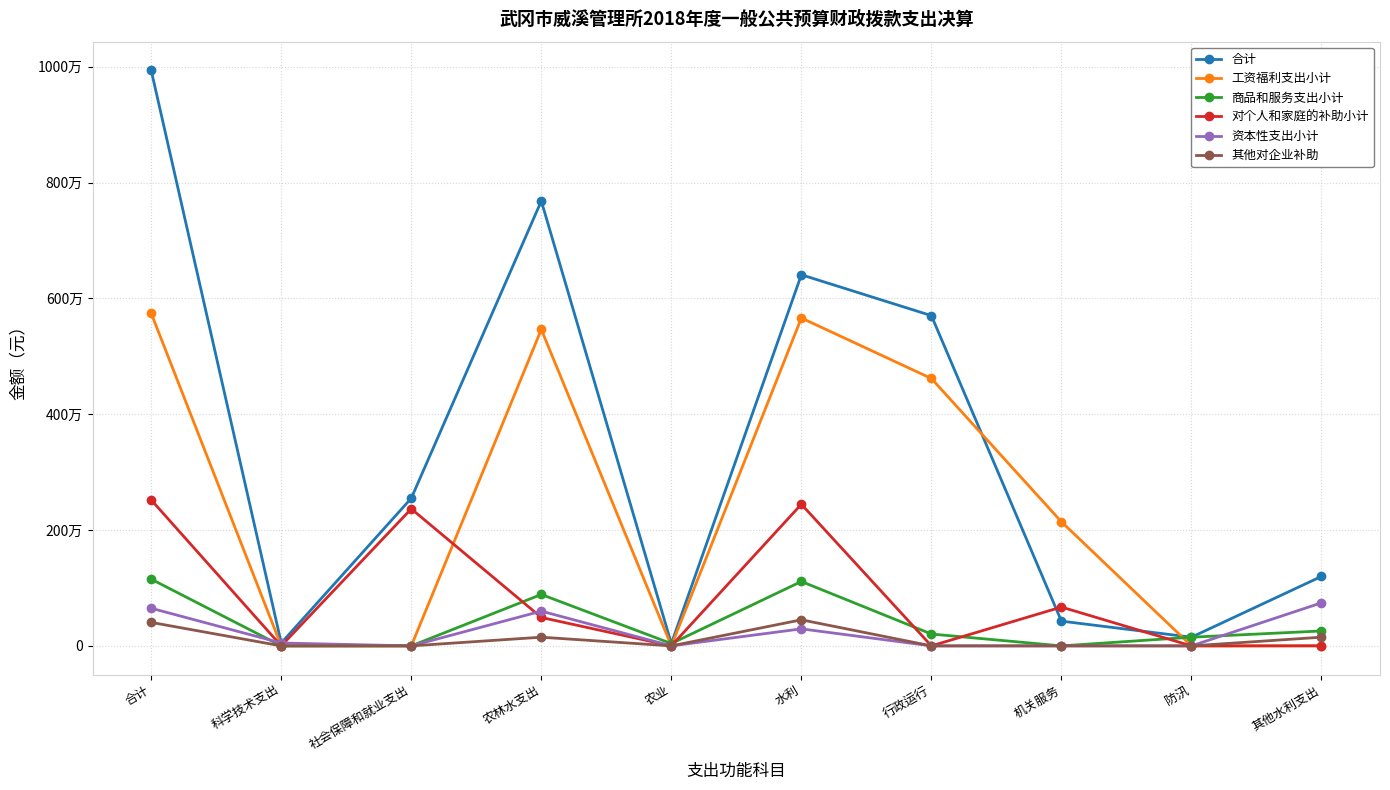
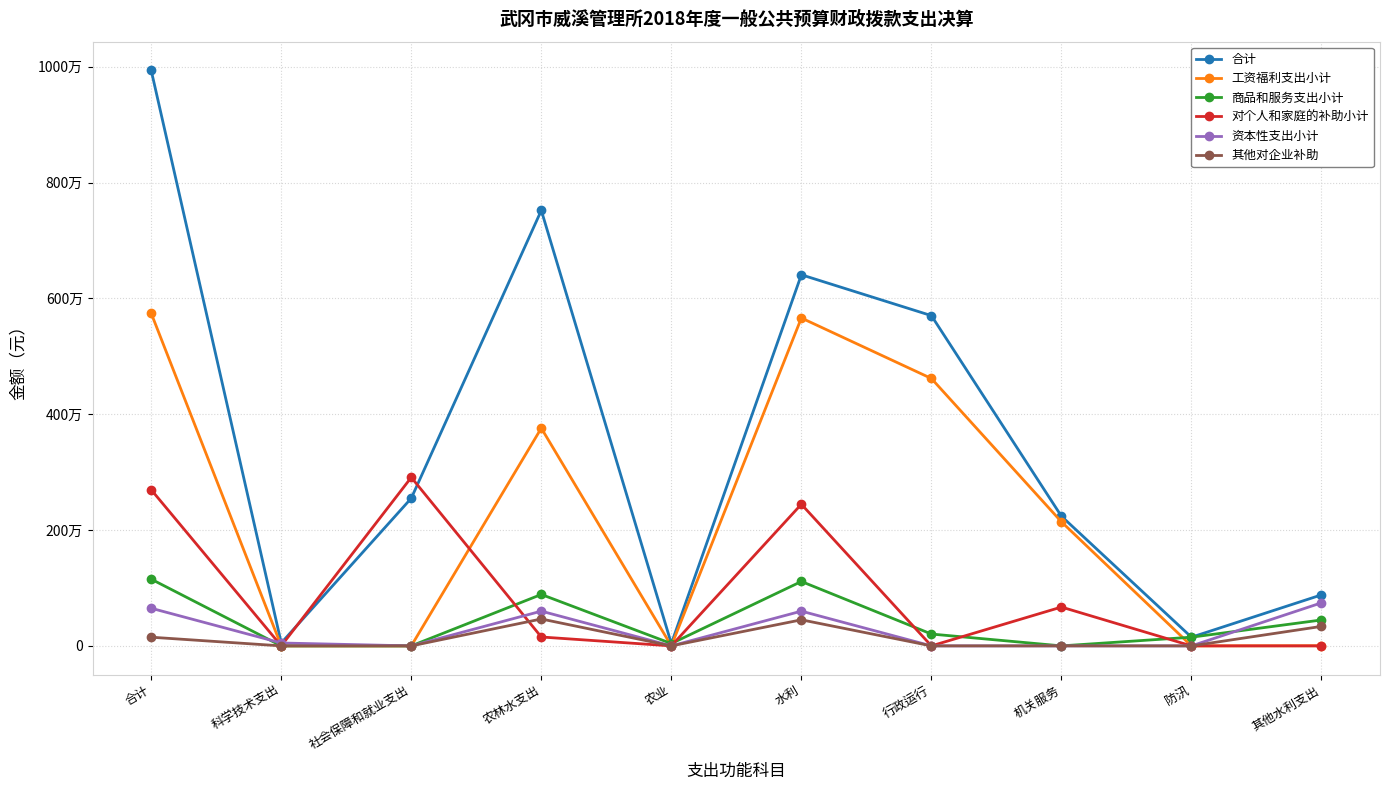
对个人和家庭的补助小计, 合计: 250万 -> 270万
其他对企业补助, 合计: 40万 -> 20万
对个人和家庭的补助小计, 社会保障和就业支出: 240万 -> 290万
合计, 农林水支出: 770万 -> 750万
工资福利支出小计, 农林水支出: 550万 -> 380万
对个人和家庭的补助小计, 农林水支出: 50万 -> 20万
其他对企业补助, 农林水支出: 20万 -> 50万
资本性支出小计, 水利: 30万 -> 60万
合计, 机关服务: 40万 -> 220万
合计, 其他水利支出: 120万 -> 90万
商品和服务支出小计, 其他水利支出: 30万 -> 40万
其他对企业补助, 其他水利支出: 20万 -> 30万
